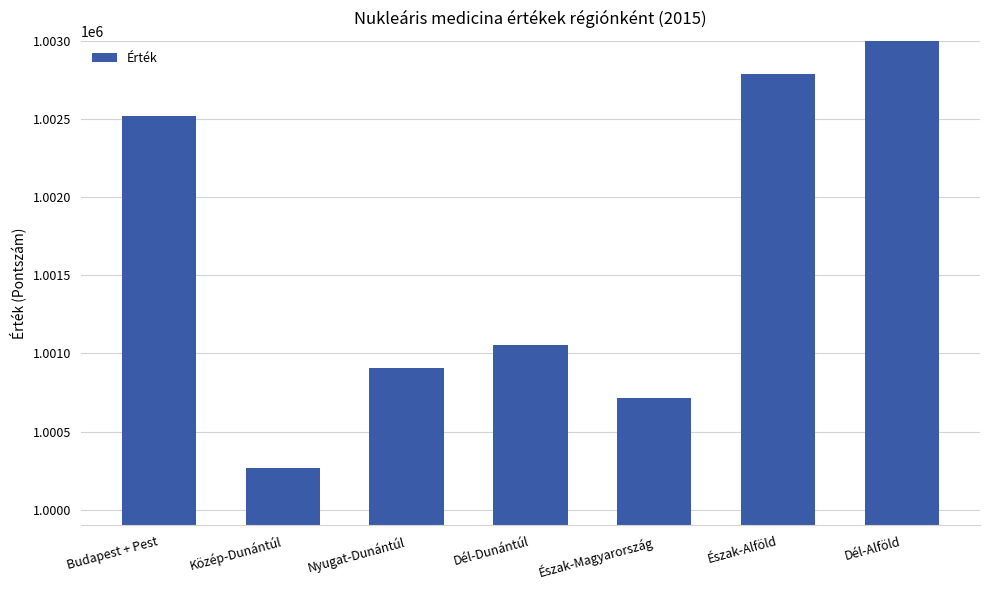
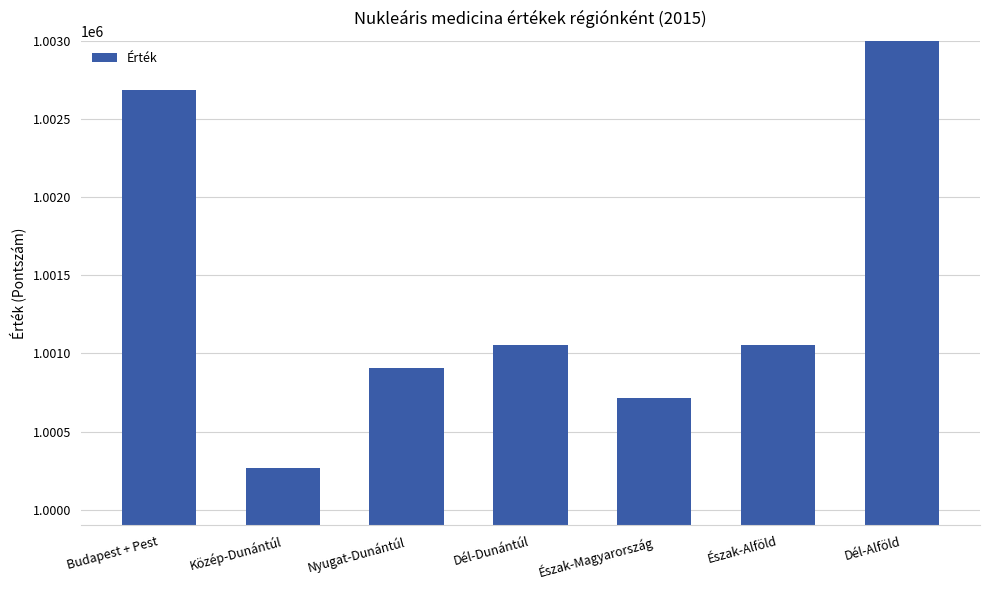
Budapest + Pest: 1002520 -> 1002680
Észak-Alföld: 1002790 -> 1001050
